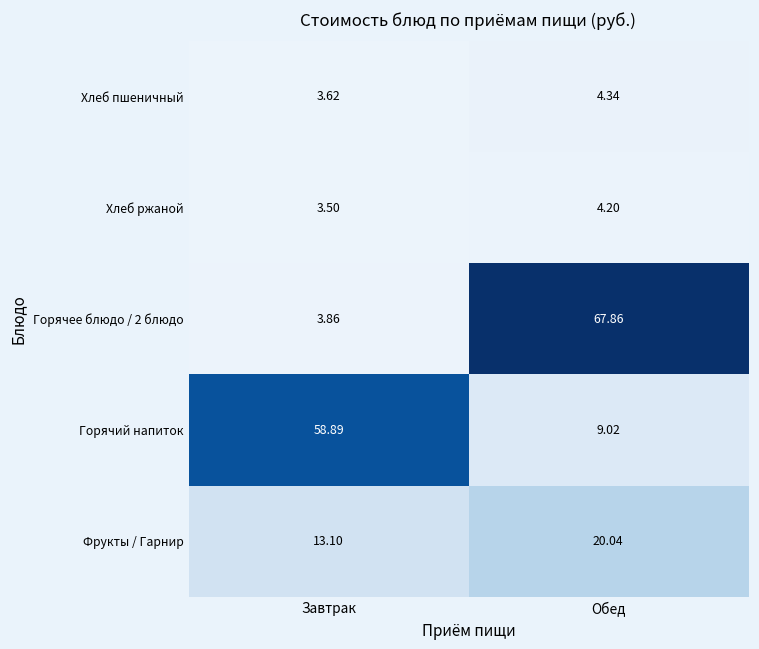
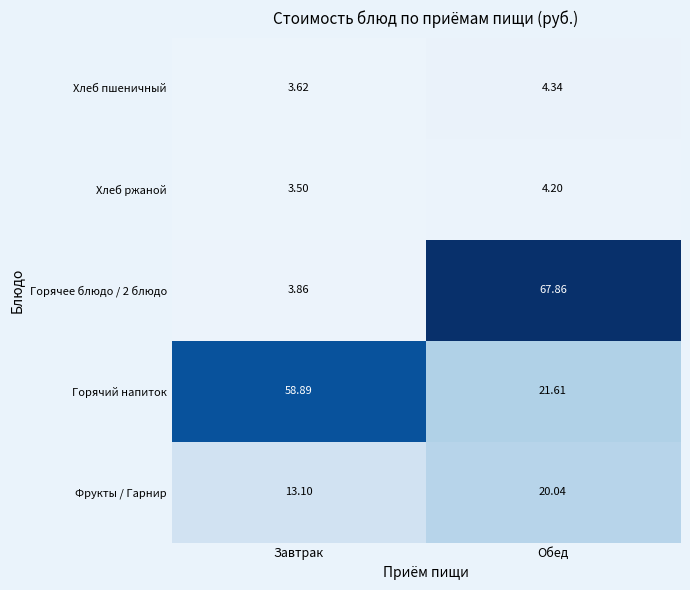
Горячий напиток, Обед: 9.02 -> 21.61
